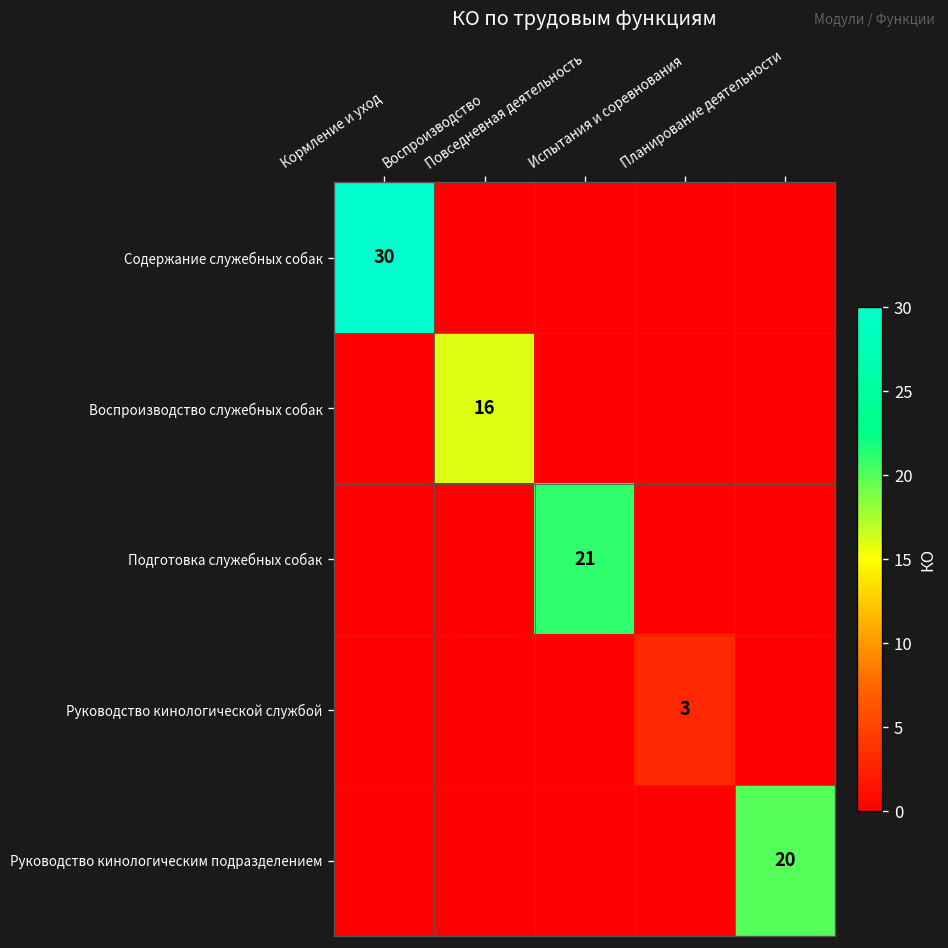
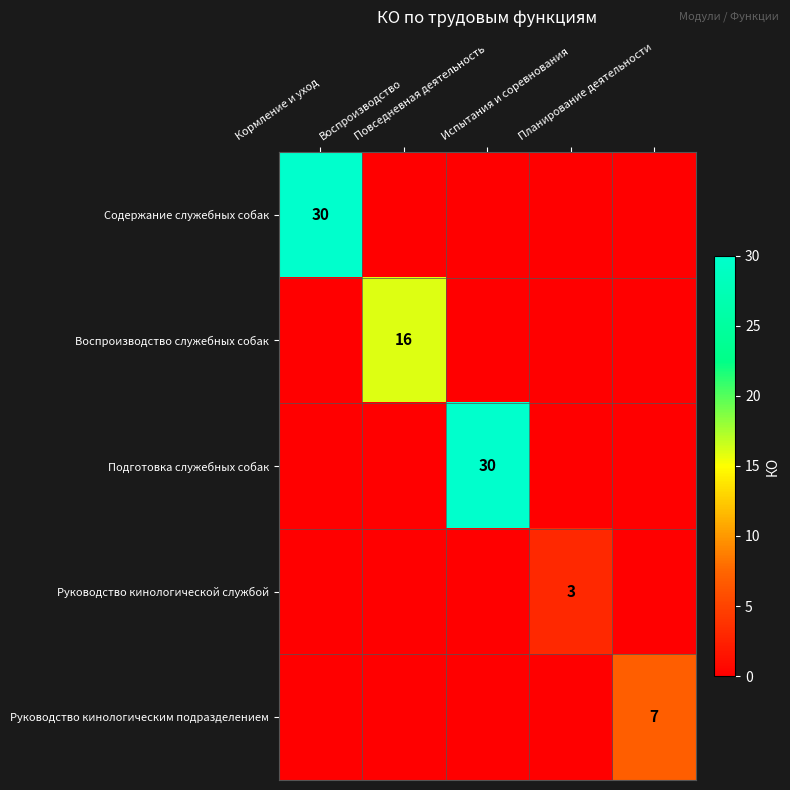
Подготовка служебных собак, Повседневная деятельность: 21 -> 30
Руководство кинологическим подразделением, Планирование деятельности: 20 -> 7
